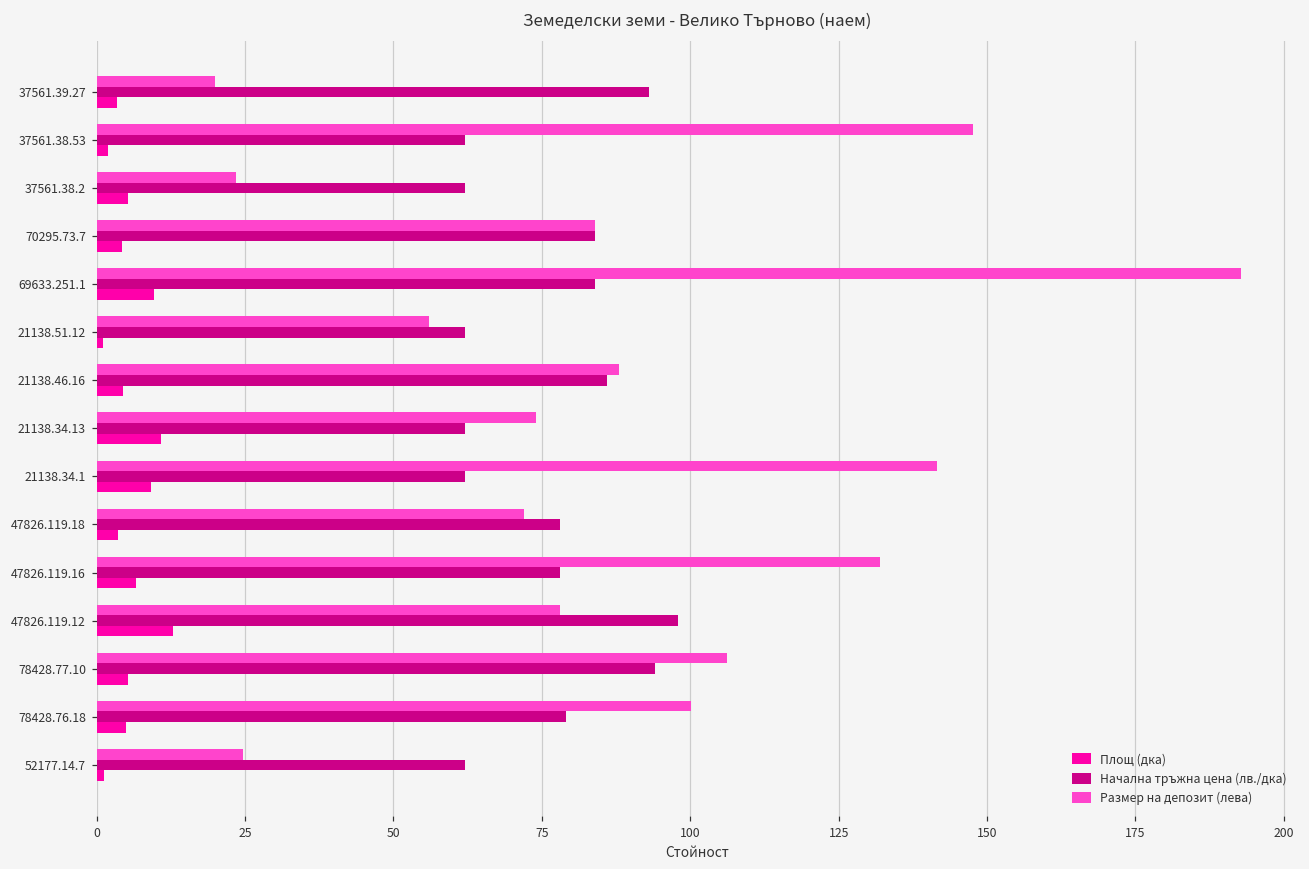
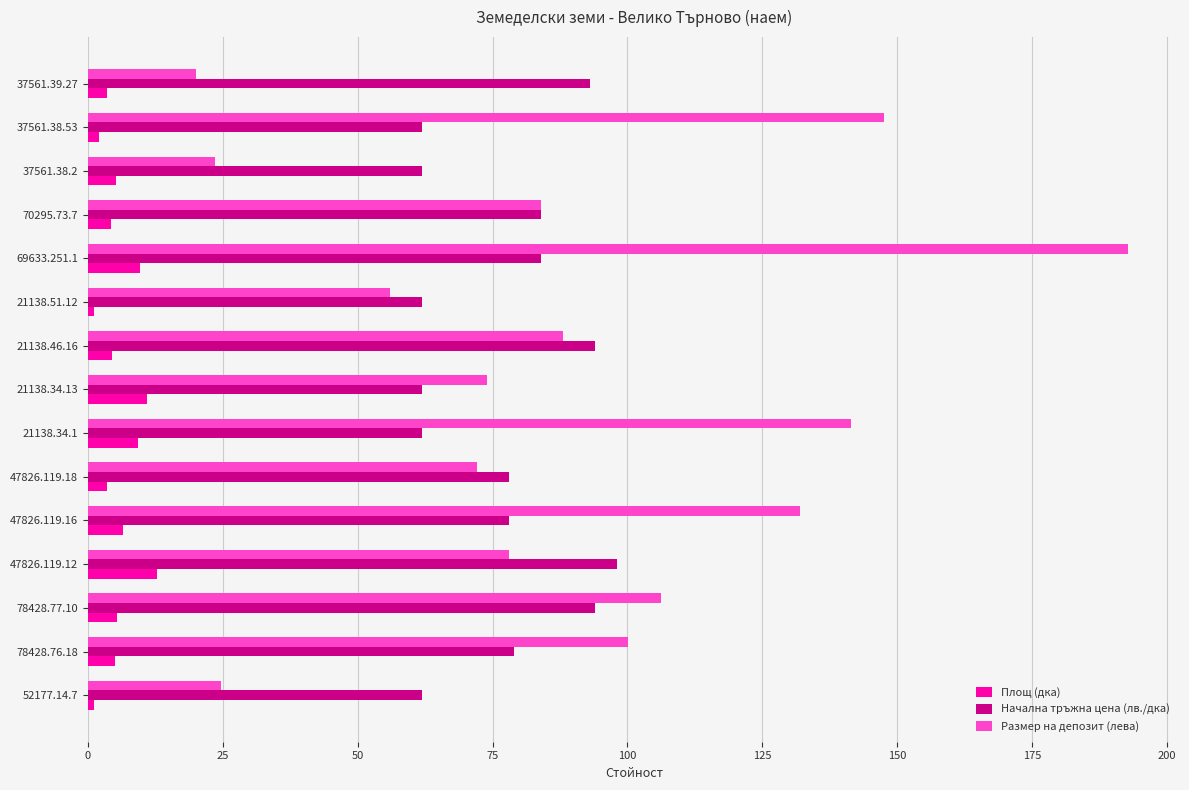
Начална тръжна цена (лв./дка), 21138.46.16: 86 -> 94
